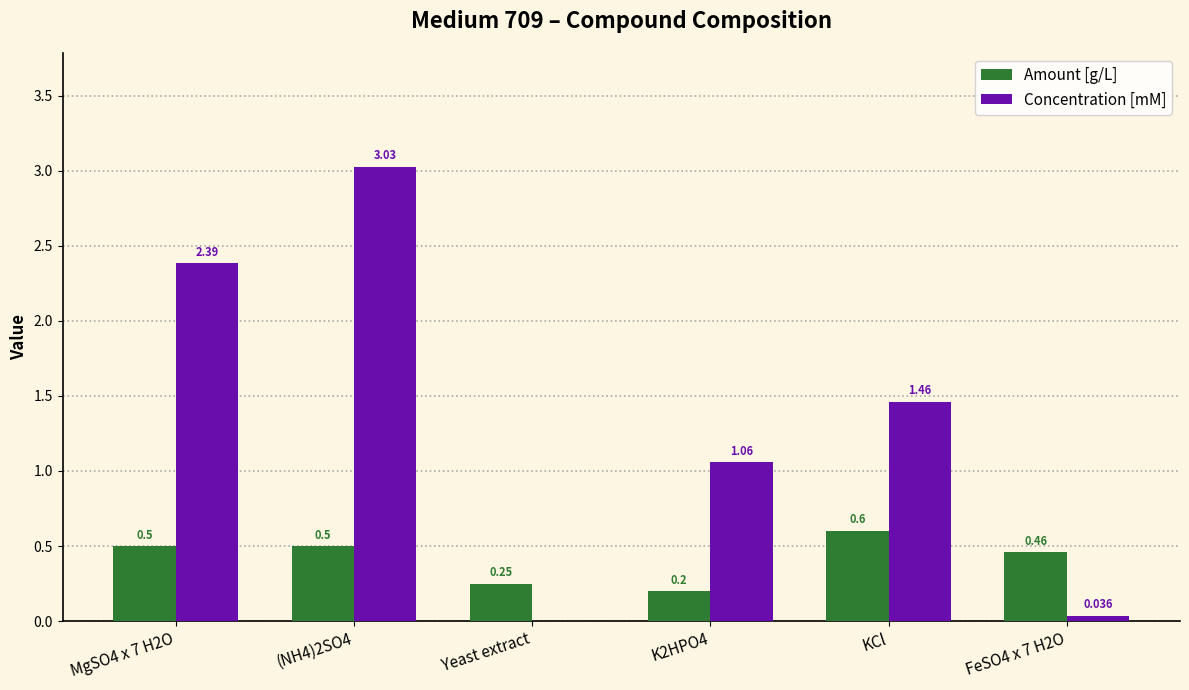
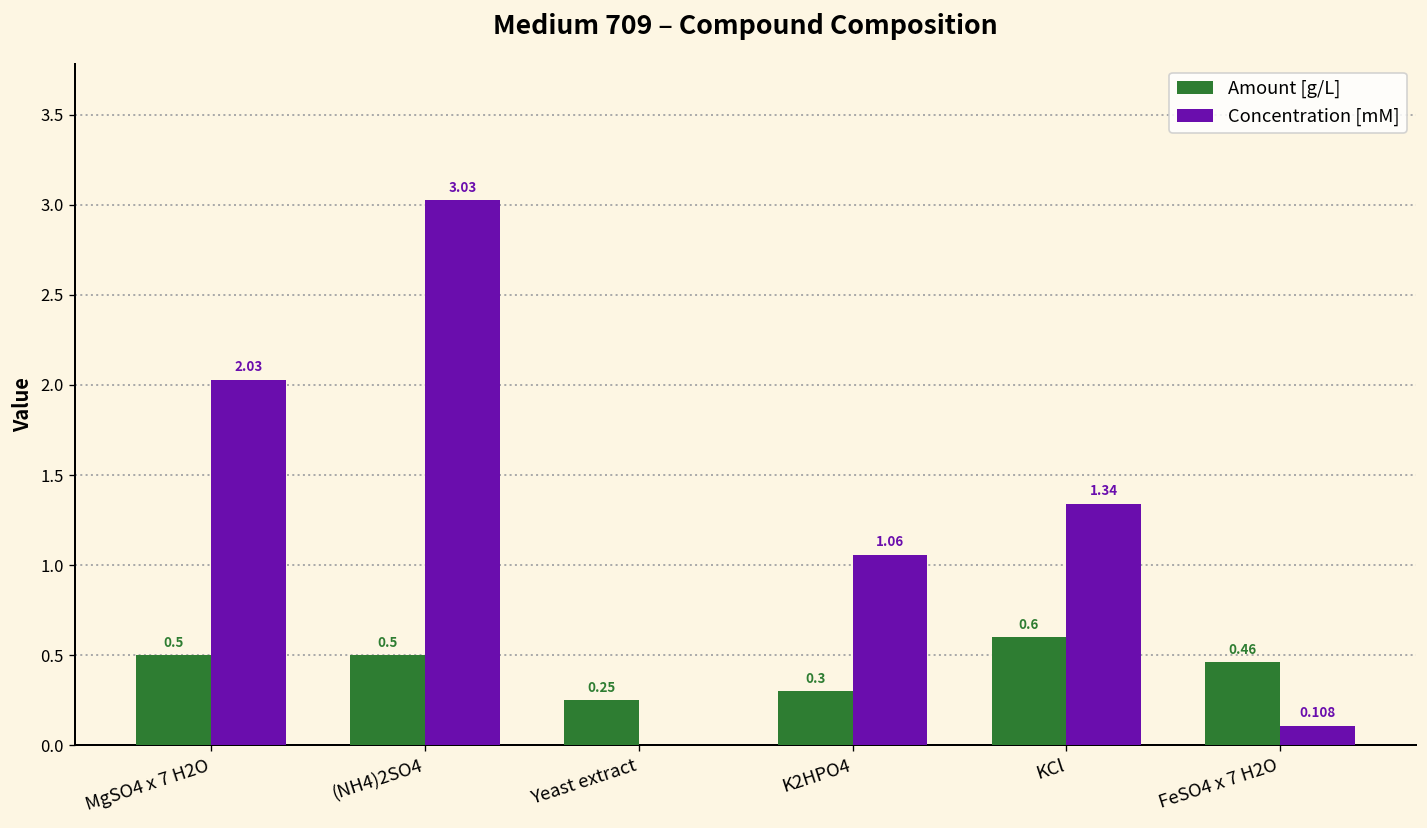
Concentration [mM], MgSO4 x 7 H2O: 2.39 -> 2.03
Amount [g/L], K2HPO4: 0.2 -> 0.3
Concentration [mM], KCl: 1.46 -> 1.34
Concentration [mM], FeSO4 x 7 H2O: 0.036 -> 0.108
